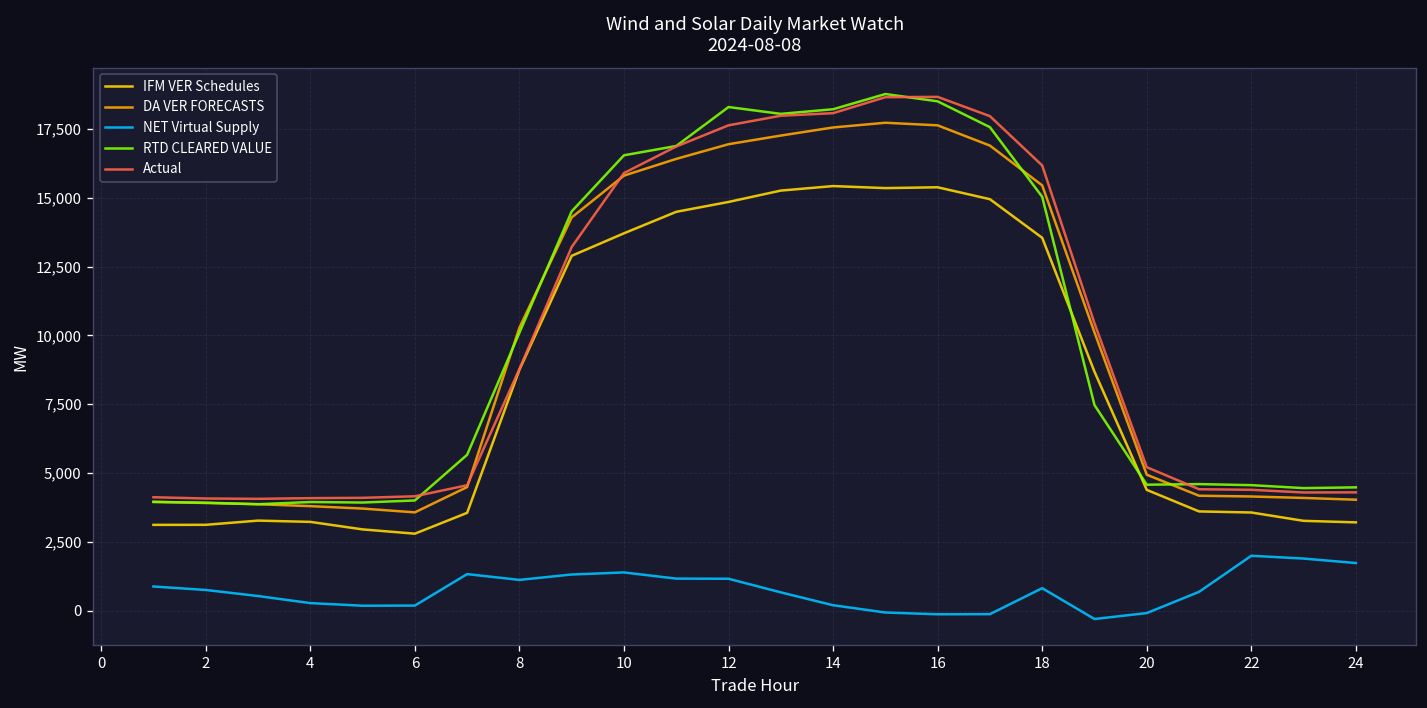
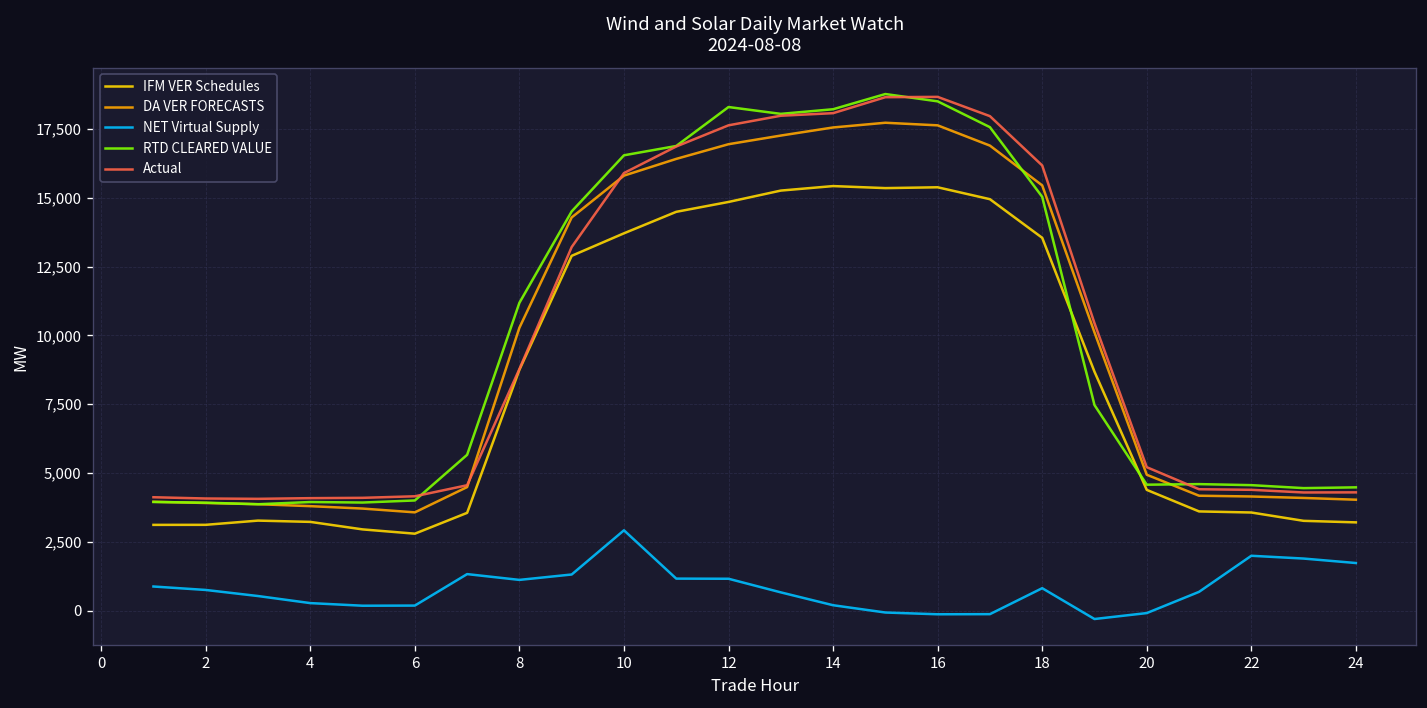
RTD CLEARED VALUE, 8: 10,100 -> 11,200
NET Virtual Supply, 10: 1,400 -> 2,900
